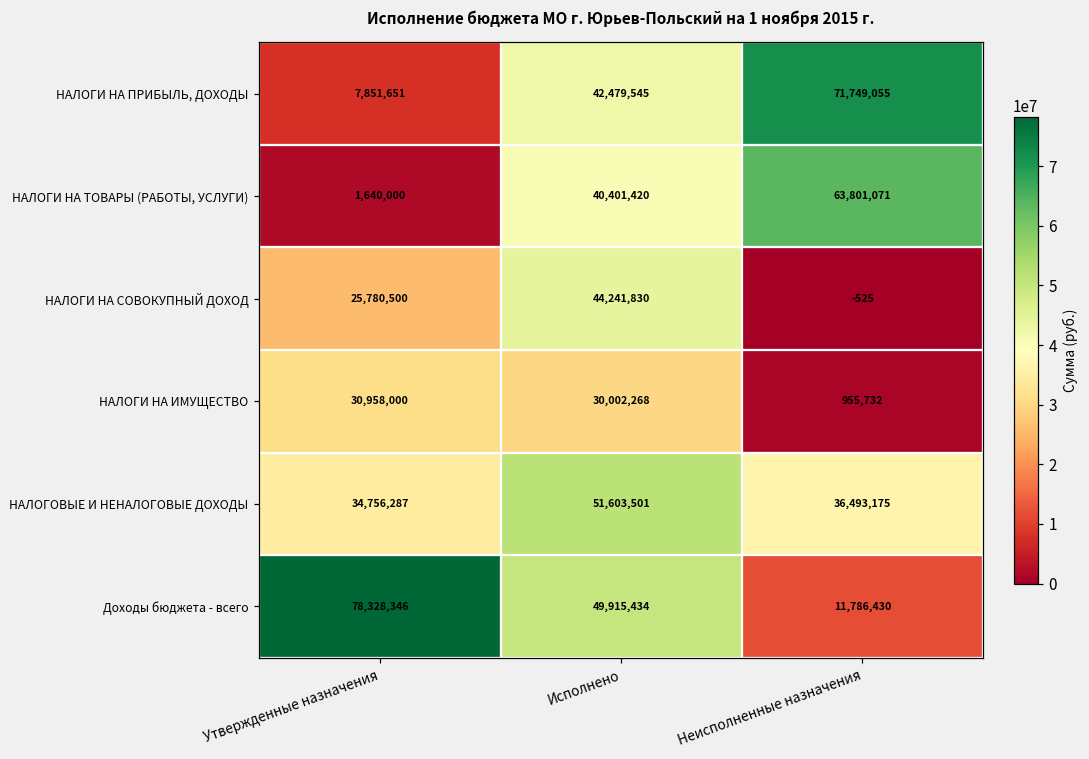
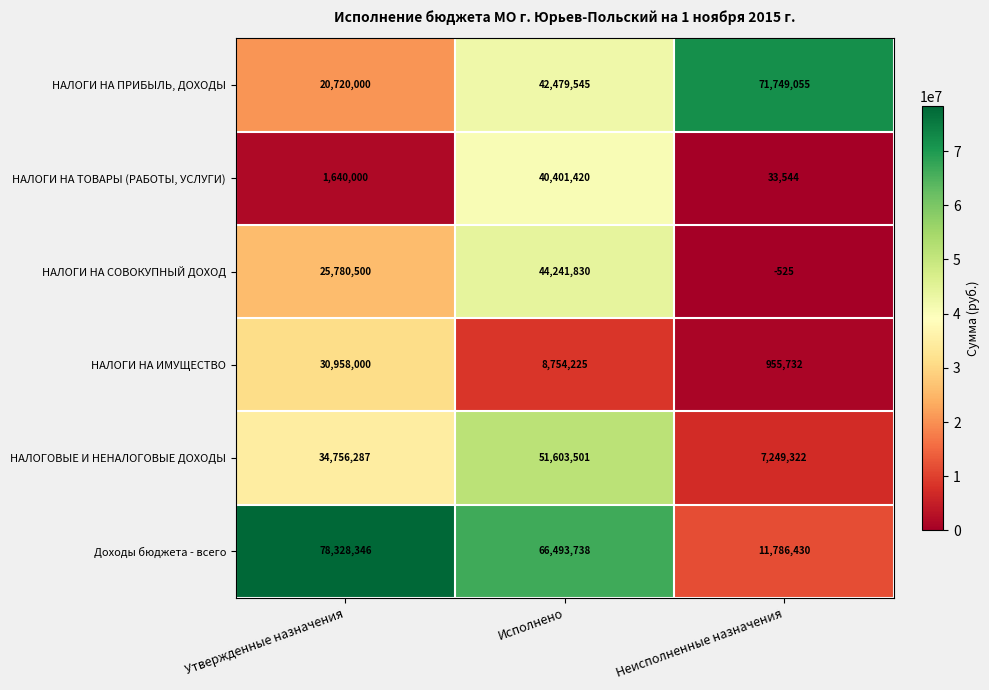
НАЛОГИ НА ПРИБЫЛЬ, ДОХОДЫ, Утвержденные назначения: 7,851,651 -> 20,720,000
НАЛОГИ НА ТОВАРЫ (РАБОТЫ, УСЛУГИ), Неисполненные назначения: 63,801,071 -> 33,544
НАЛОГИ НА ИМУЩЕСТВО, Исполнено: 30,002,268 -> 8,754,225
НАЛОГОВЫЕ И НЕНАЛОГОВЫЕ ДОХОДЫ, Неисполненные назначения: 36,493,175 -> 7,249,322
Доходы бюджета - всего, Исполнено: 49,915,434 -> 66,493,738
